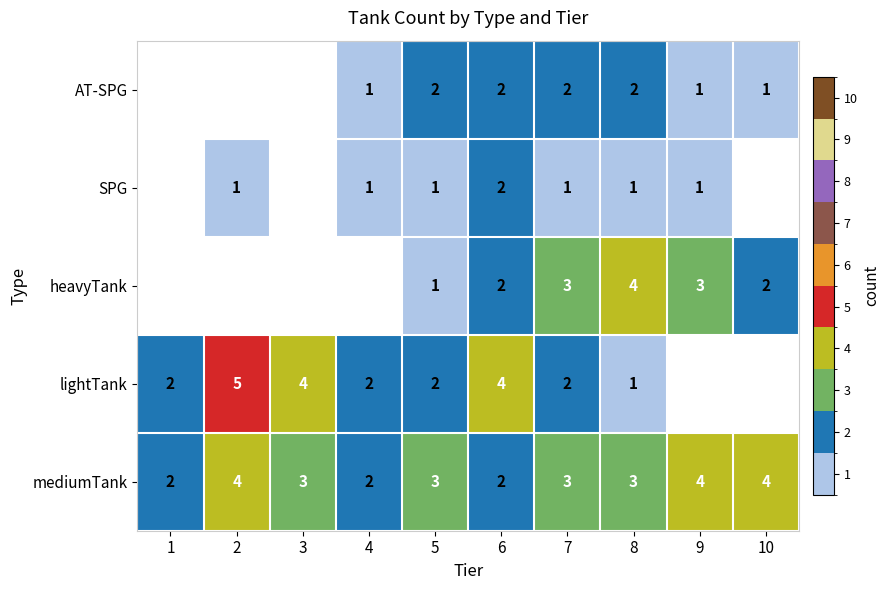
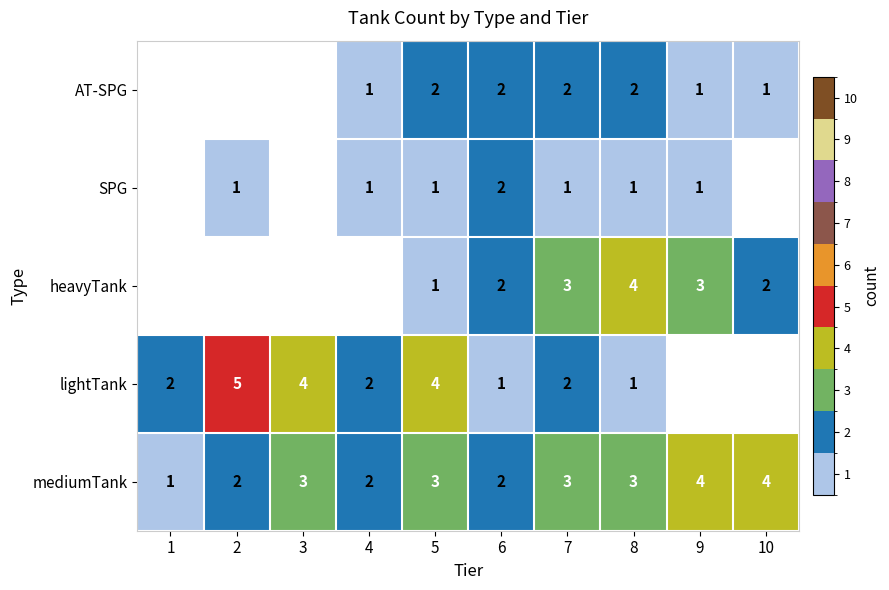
lightTank, 5: 2 -> 4
lightTank, 6: 4 -> 1
mediumTank, 1: 2 -> 1
mediumTank, 2: 4 -> 2
